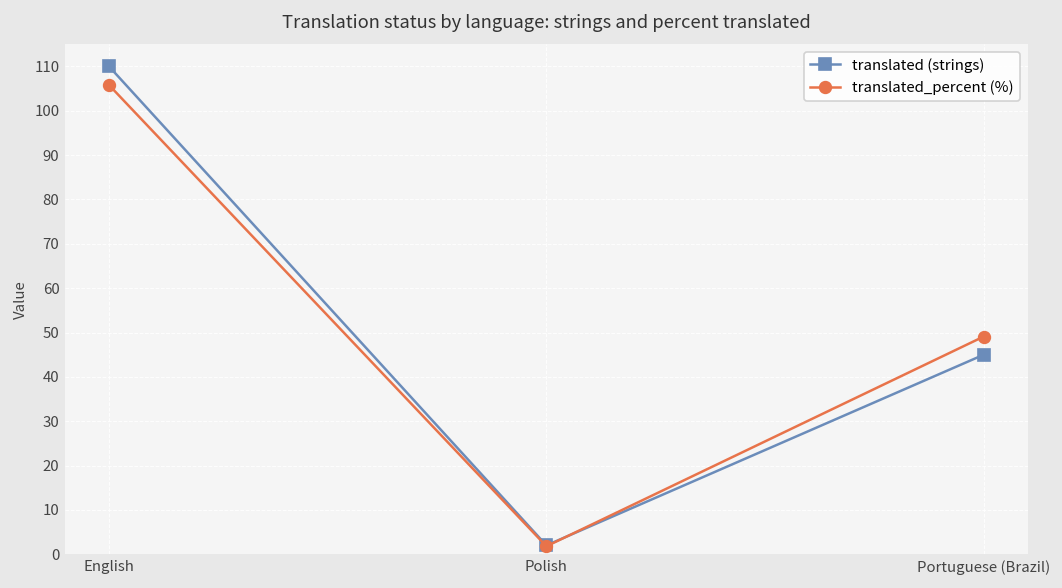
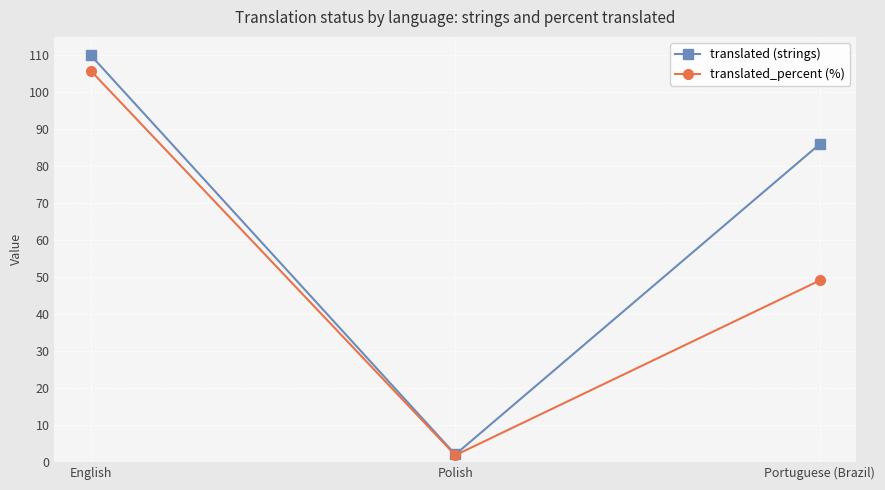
translated (strings), Portuguese (Brazil): 45 -> 86
